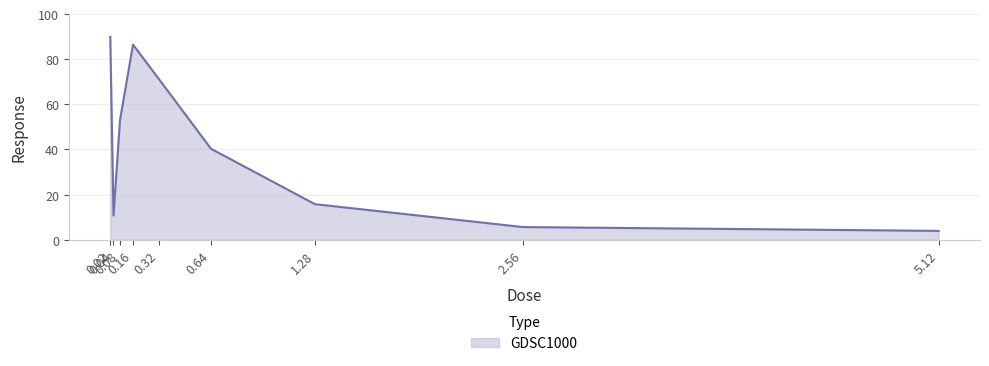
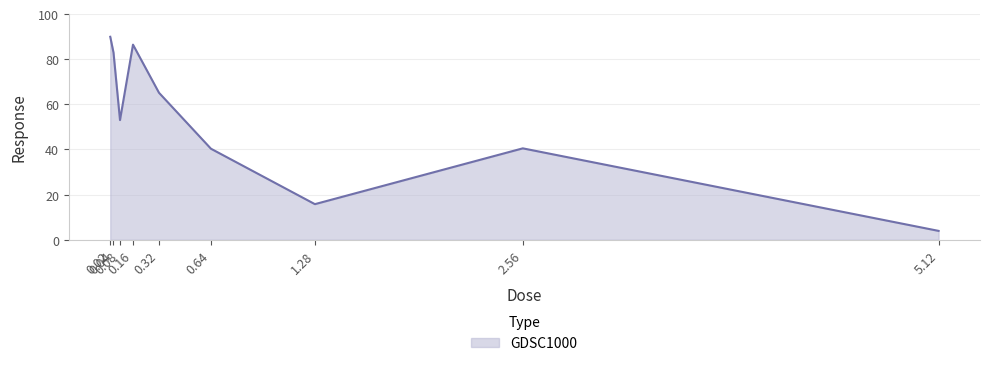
0.04: 11 -> 83
0.32: 71 -> 65
2.56: 6 -> 41
